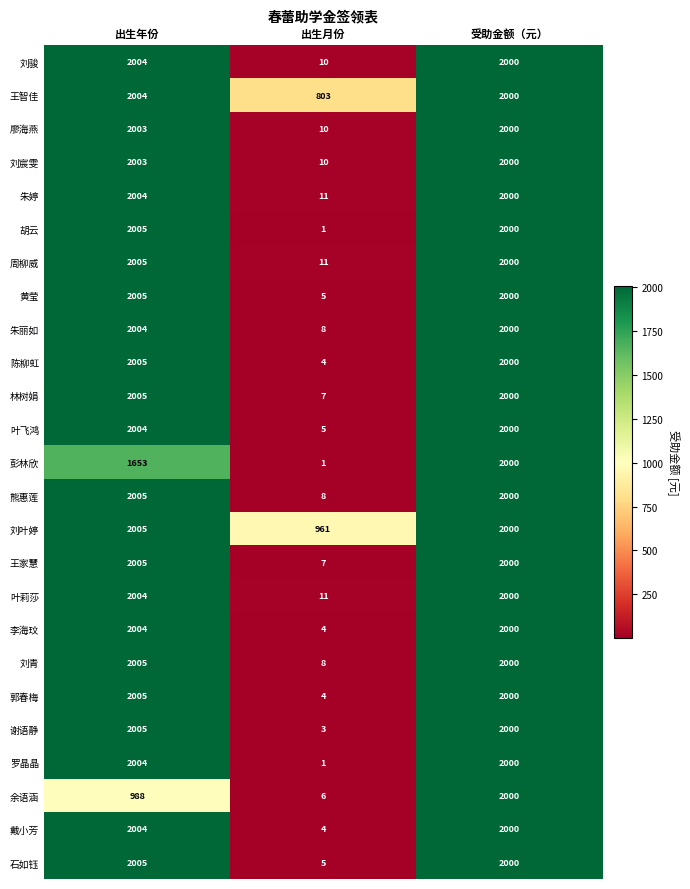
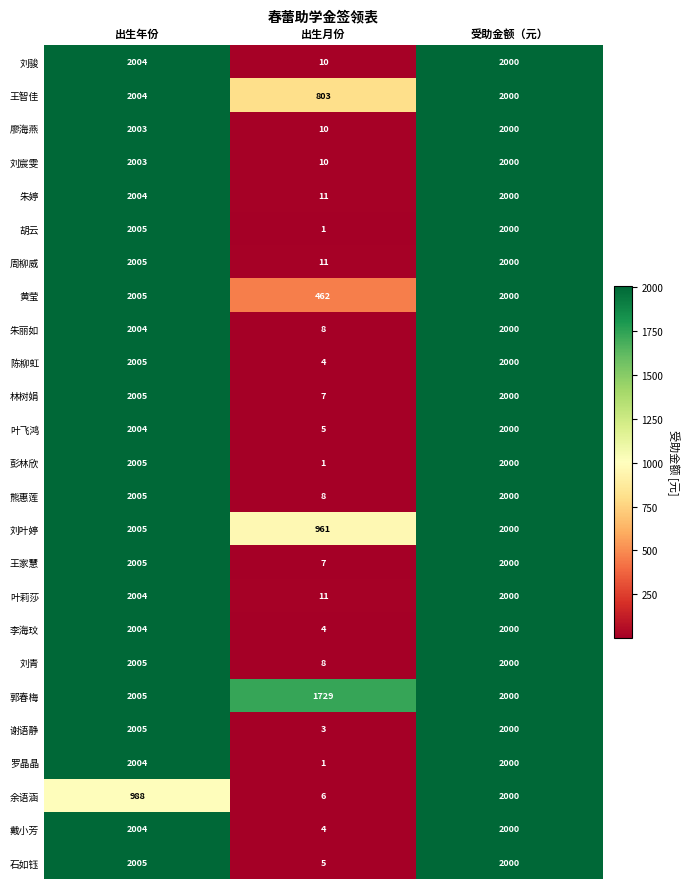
黄莹, 出生月份: 5 -> 462
彭林欣, 出生年份: 1653 -> 2005
郭春梅, 出生月份: 4 -> 1729
